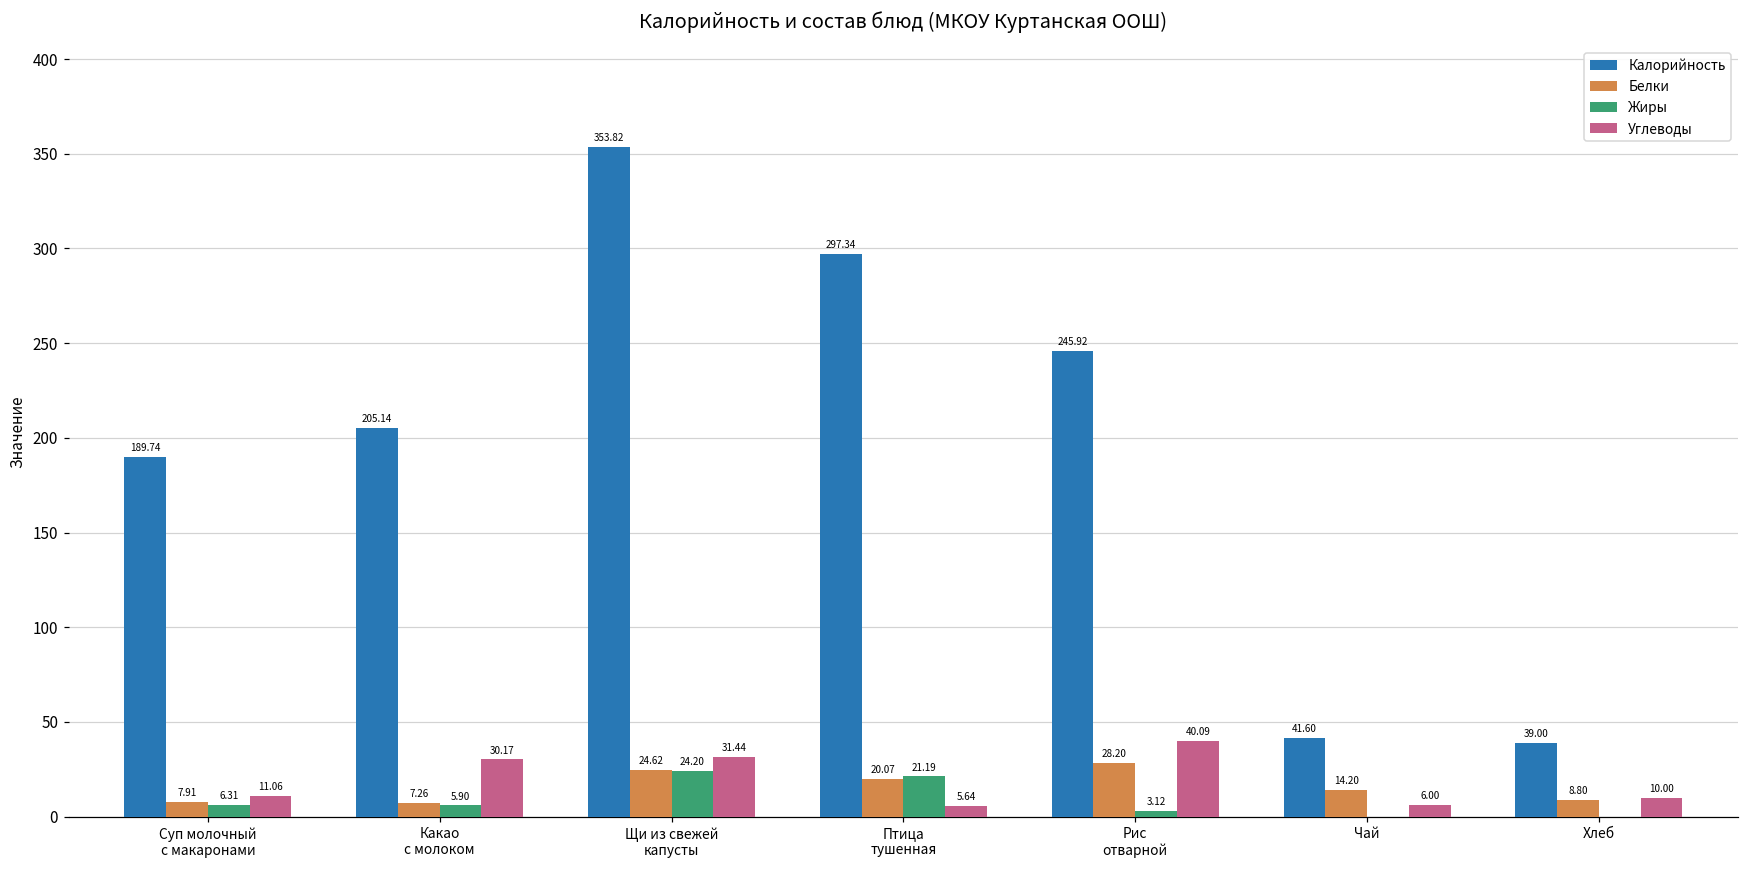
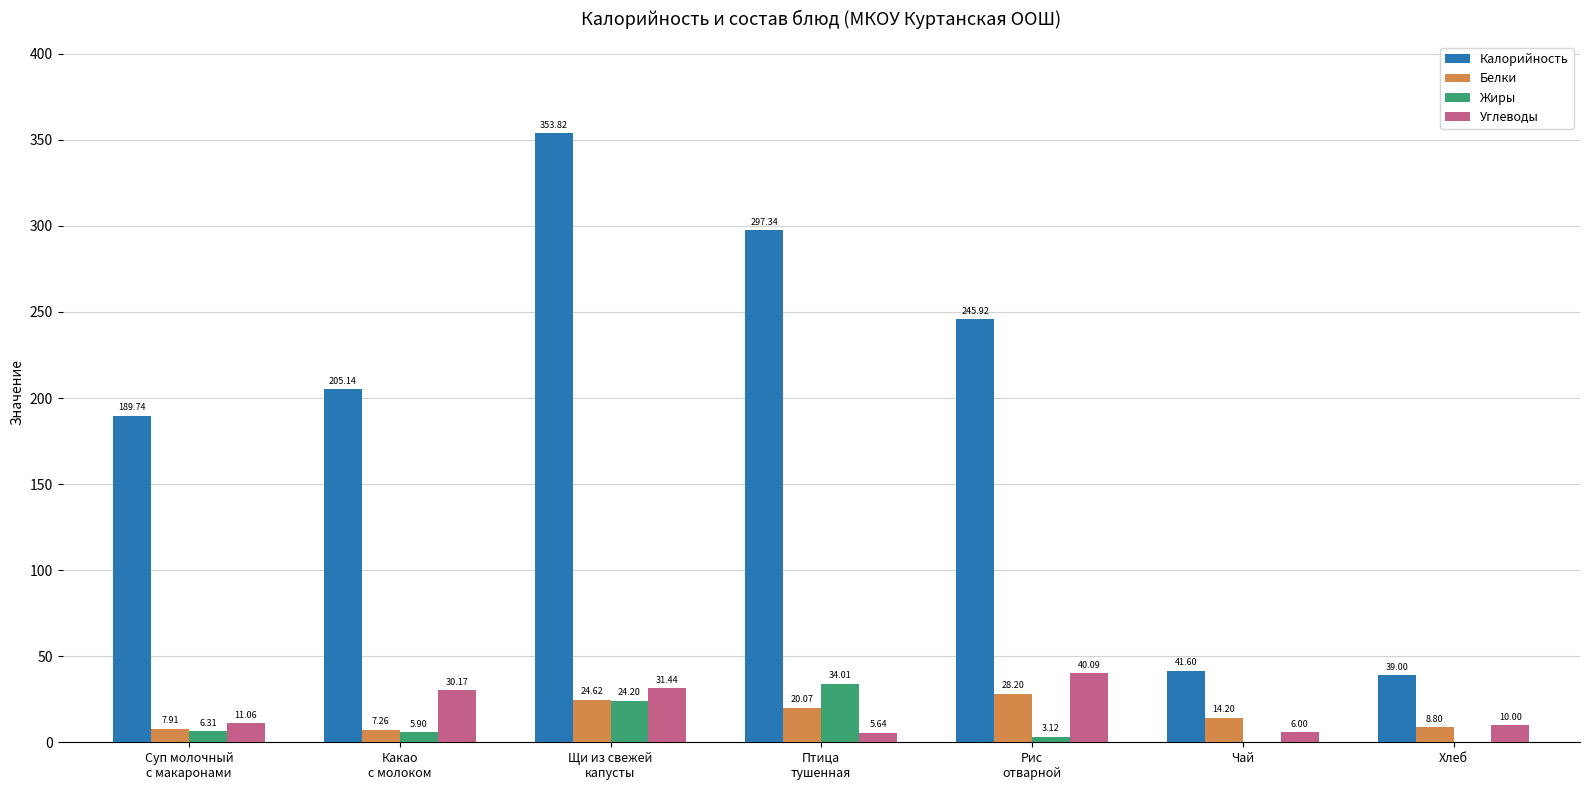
Жиры, Птица тушенная: 21.19 -> 34.01
